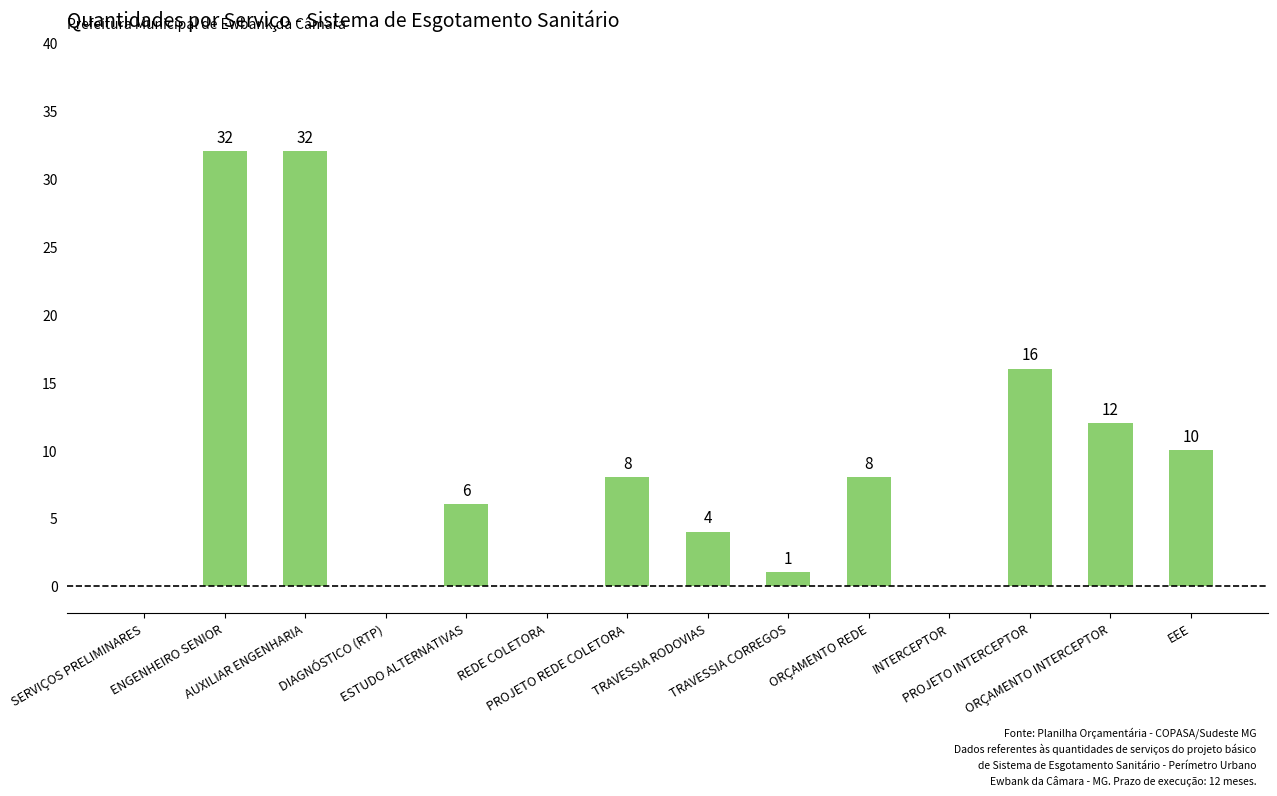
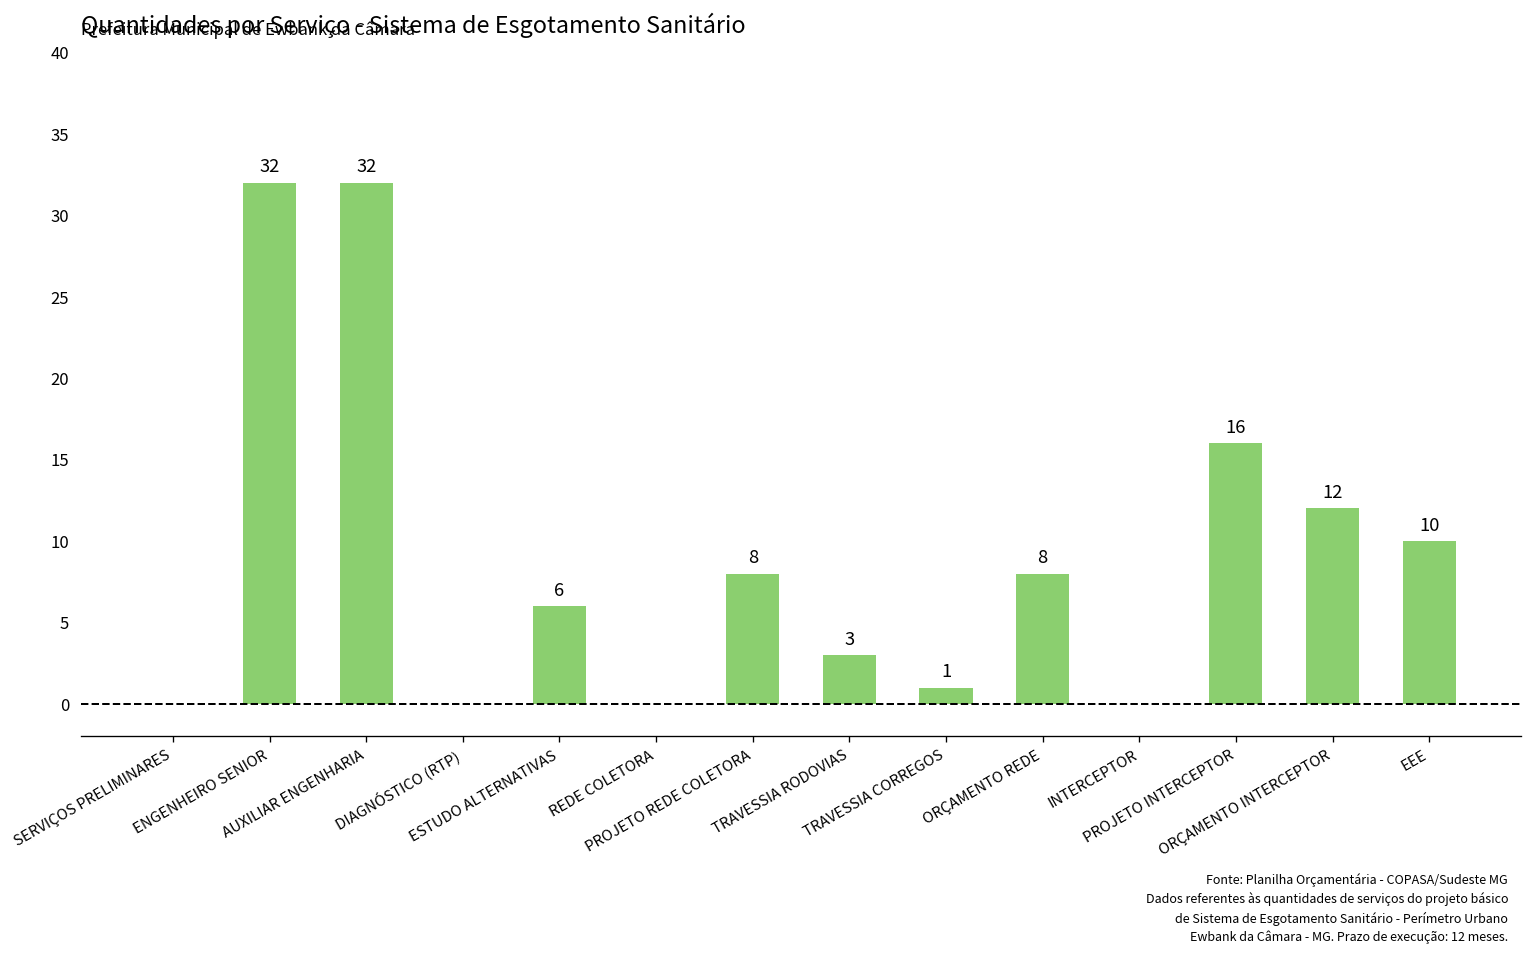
TRAVESSIA RODOVIAS: 4 -> 3
